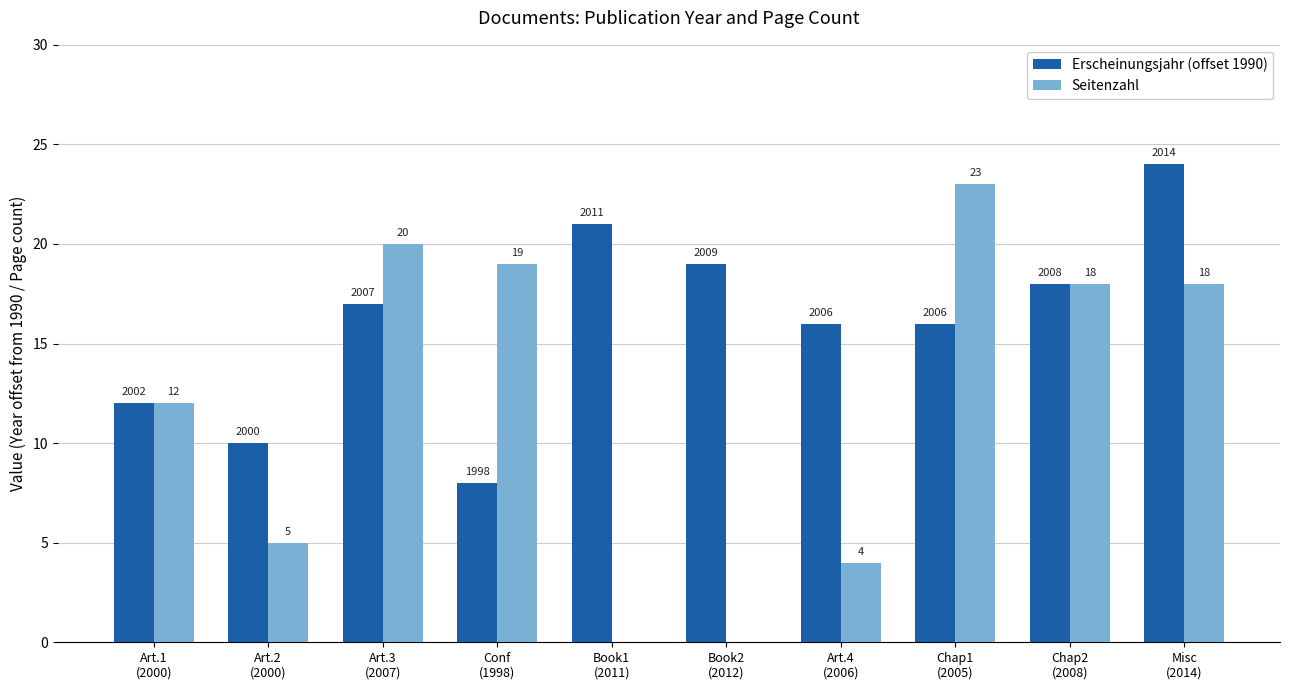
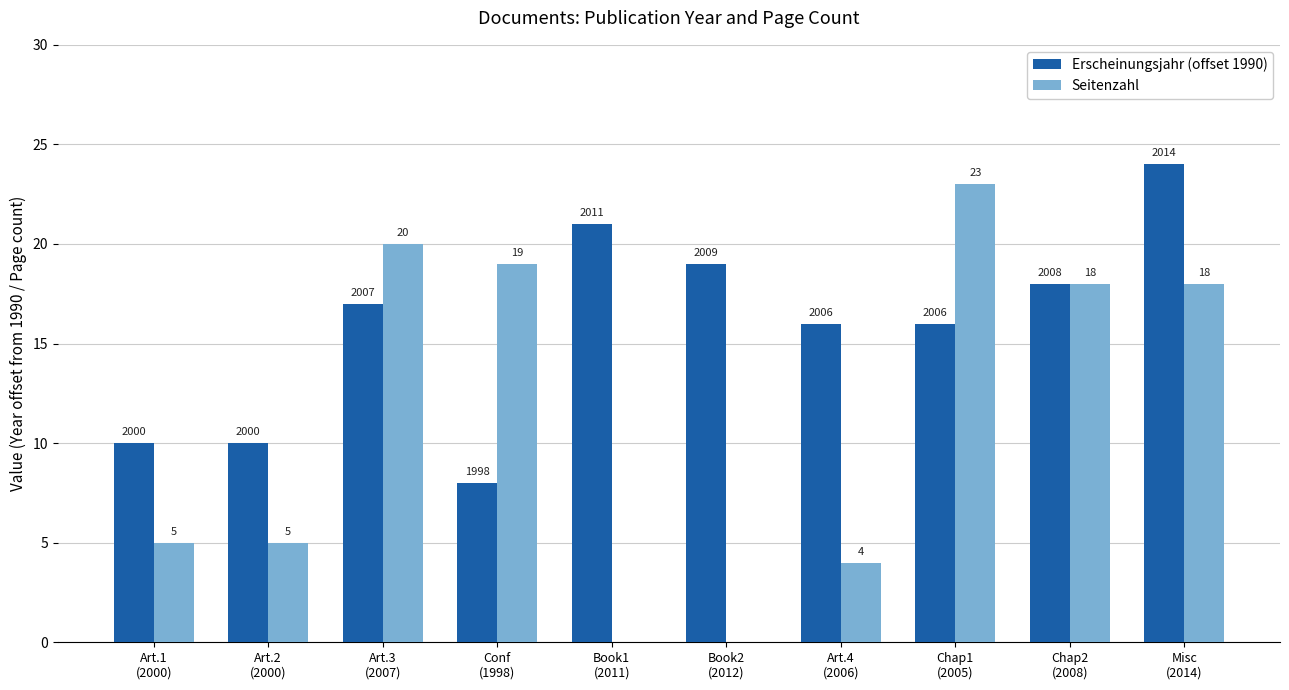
Erscheinungsjahr (offset 1990), Art.1 (2000): 2002 -> 2000
Seitenzahl, Art.1 (2000): 12 -> 5
